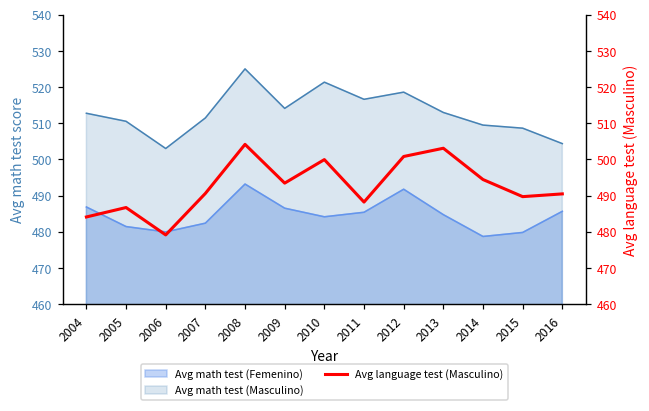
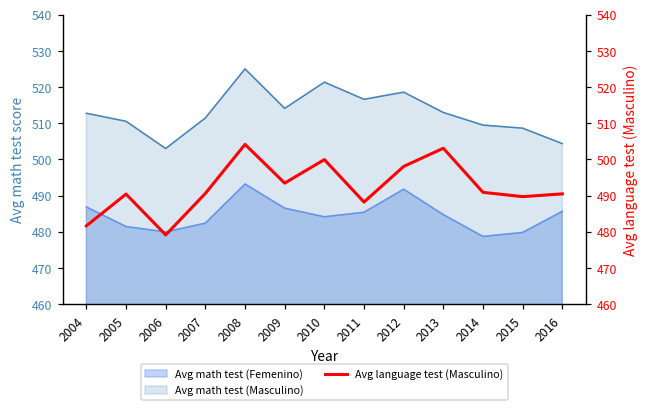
Avg language test (Masculino), 2004: 484 -> 482
Avg language test (Masculino), 2005: 487 -> 490
Avg language test (Masculino), 2012: 501 -> 498
Avg language test (Masculino), 2014: 494 -> 491
